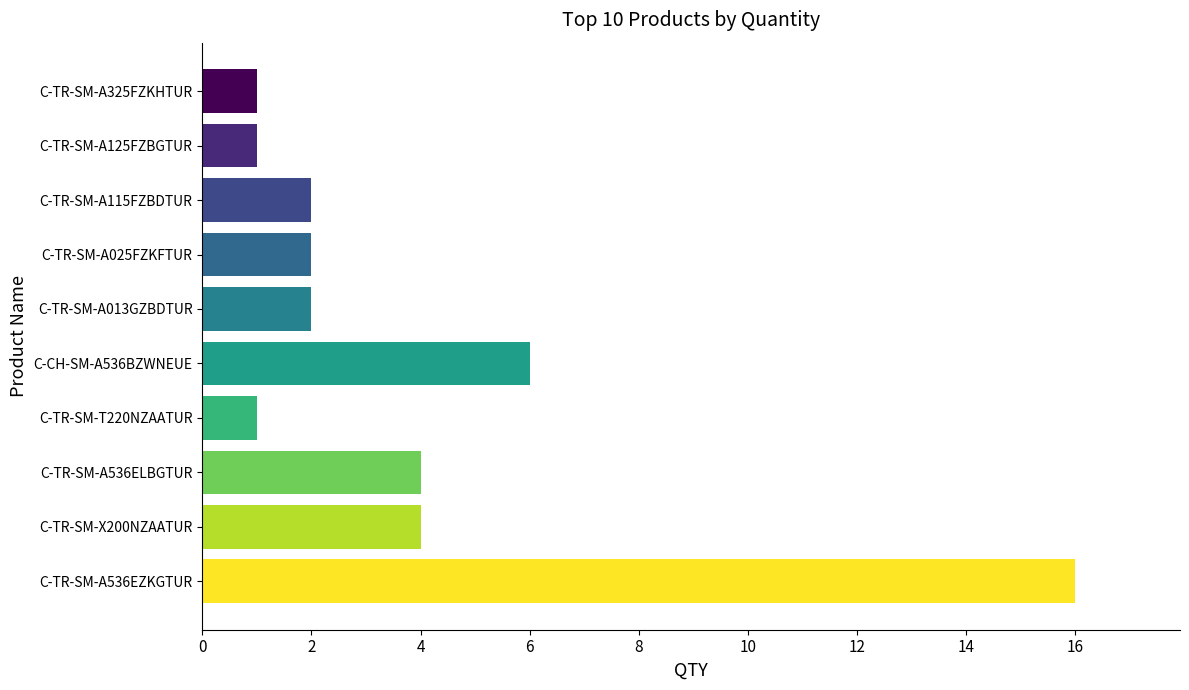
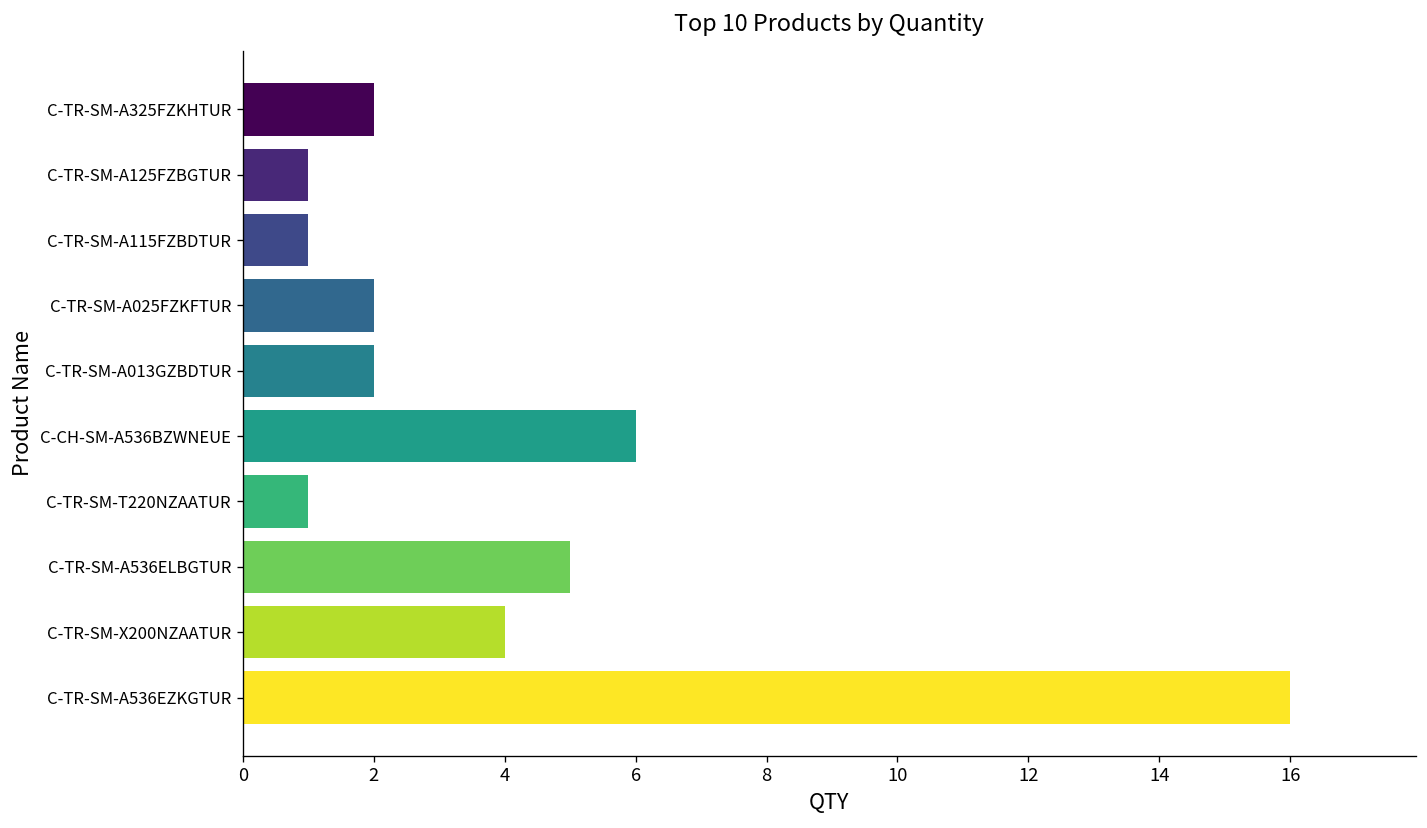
C-TR-SM-A325FZKHTUR: 1 -> 2
C-TR-SM-A115FZBDTUR: 2 -> 1
C-TR-SM-A536ELBGTUR: 4 -> 5
